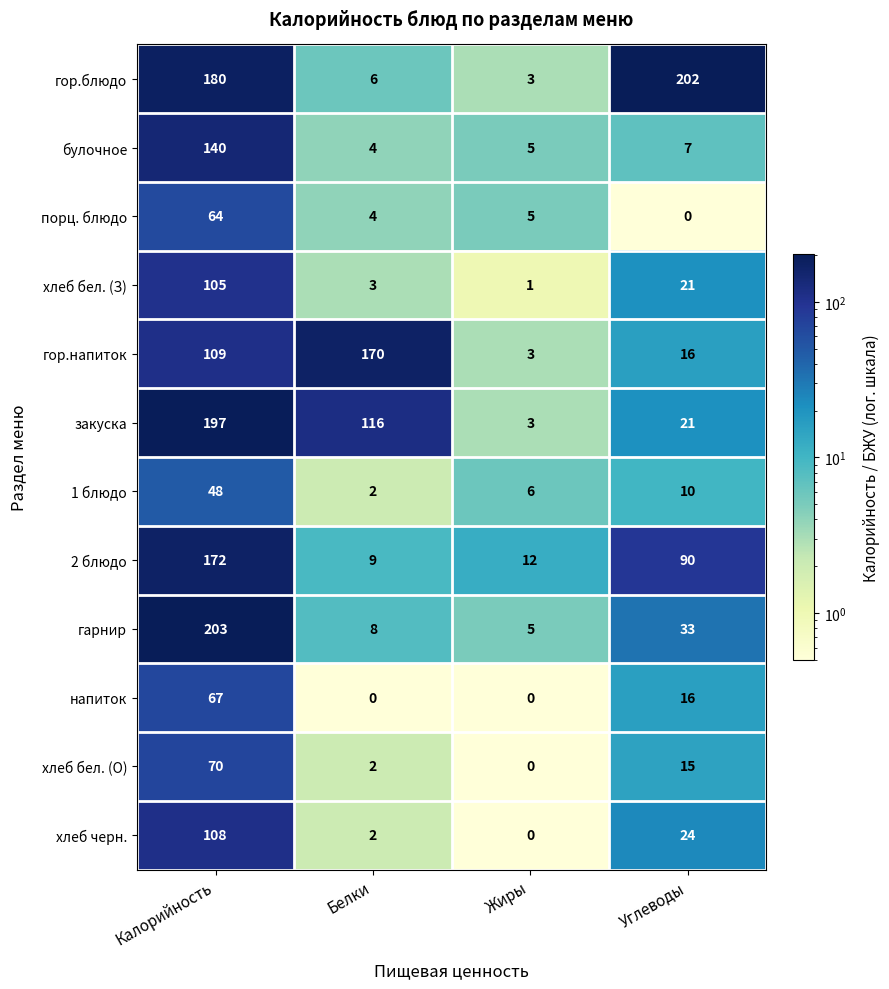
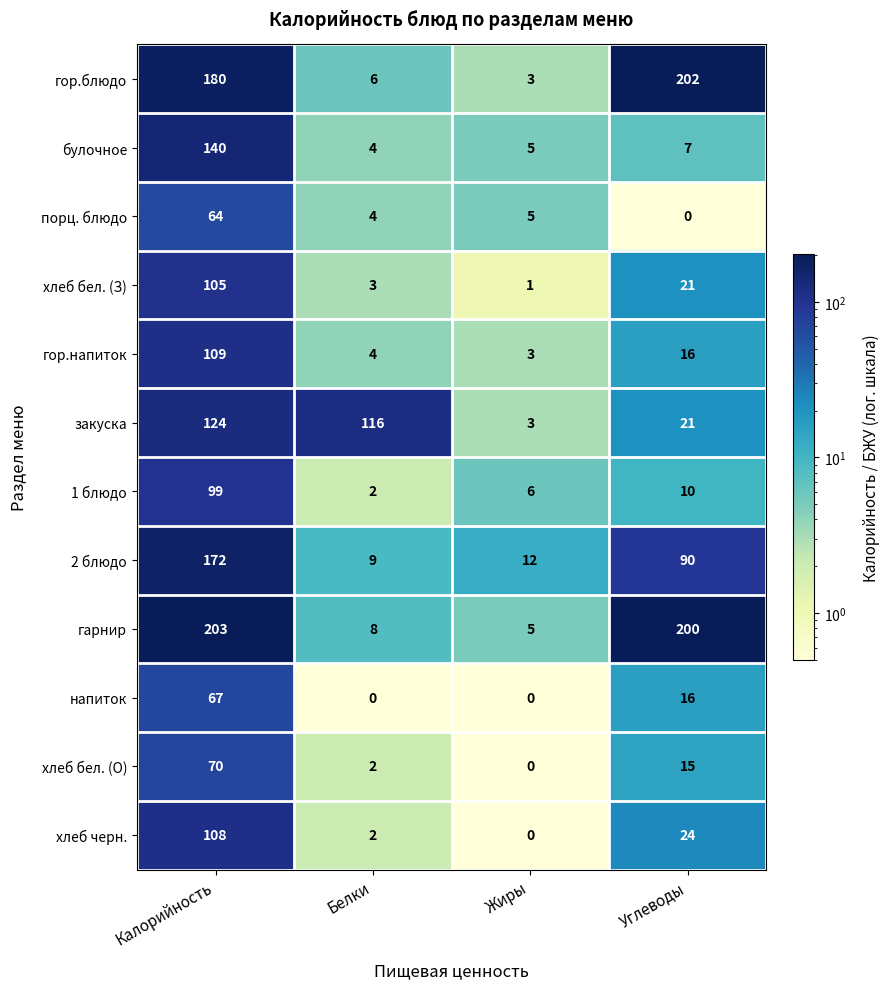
гор.напиток, Белки: 170 -> 4
закуска, Калорийность: 197 -> 124
1 блюдо, Калорийность: 48 -> 99
гарнир, Углеводы: 33 -> 200
